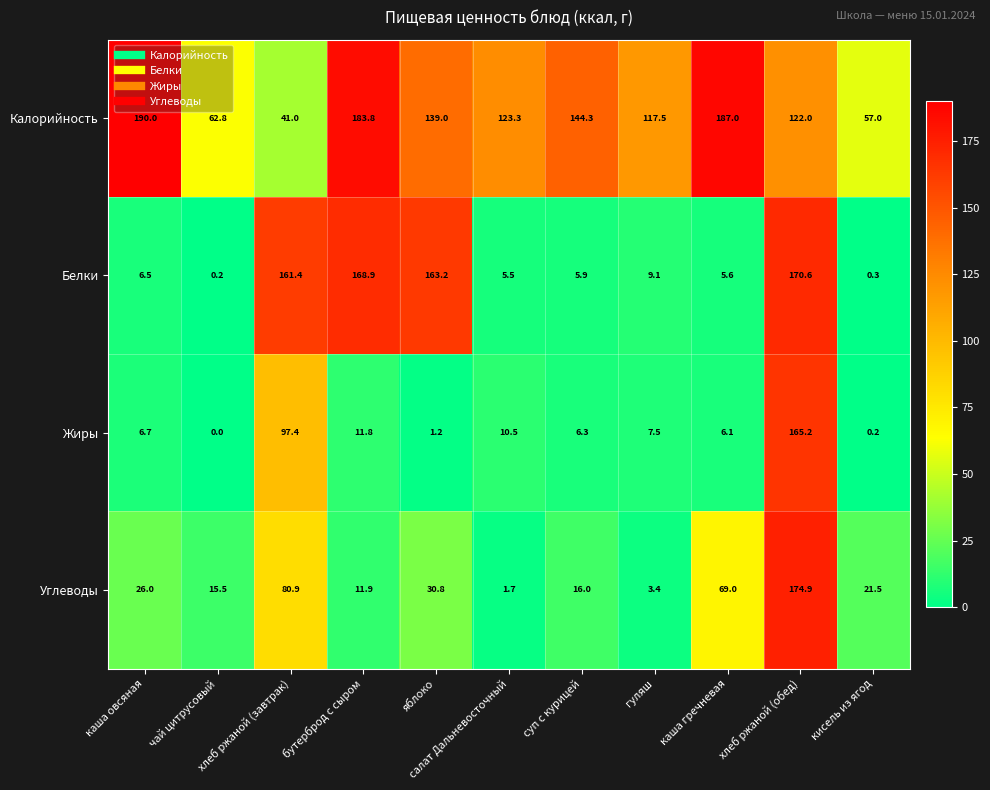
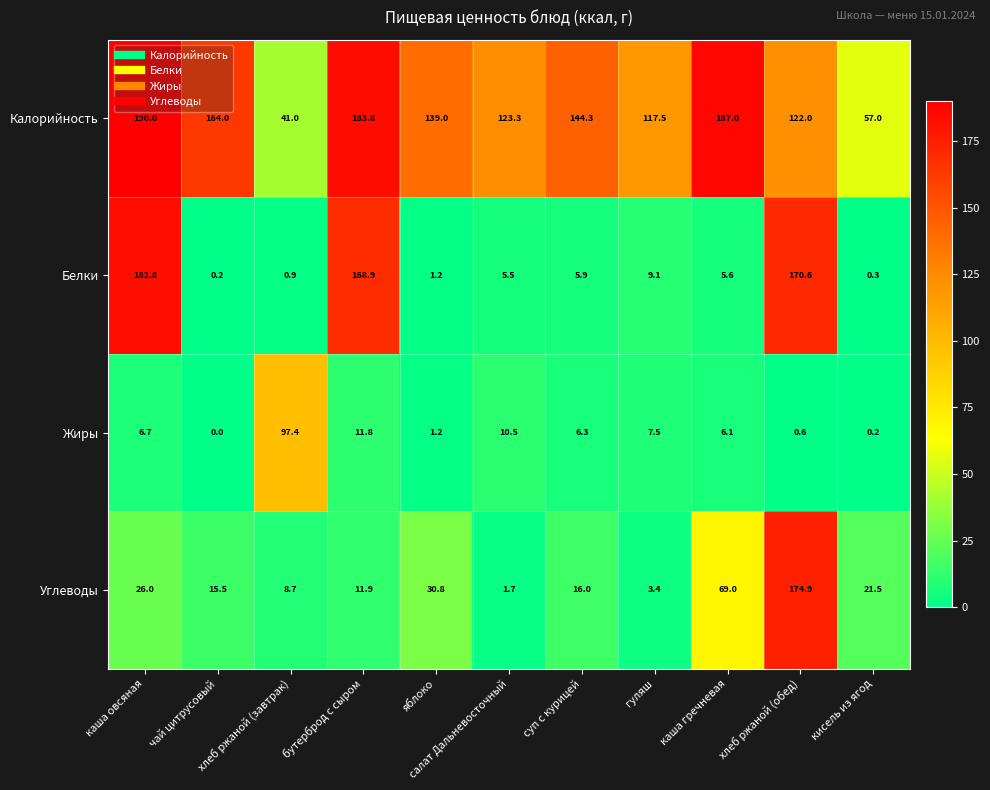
Калорийность, чай цитрусовый: 62.8 -> 164.0
Белки, каша овсяная: 6.5 -> 182.8
Белки, хлеб ржаной (завтрак): 161.4 -> 0.9
Белки, яблоко: 163.2 -> 1.2
Жиры, хлеб ржаной (обед): 165.2 -> 0.6
Углеводы, хлеб ржаной (завтрак): 80.9 -> 8.7
